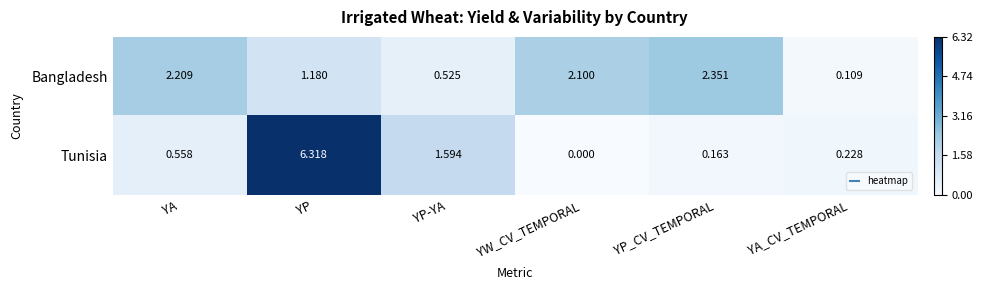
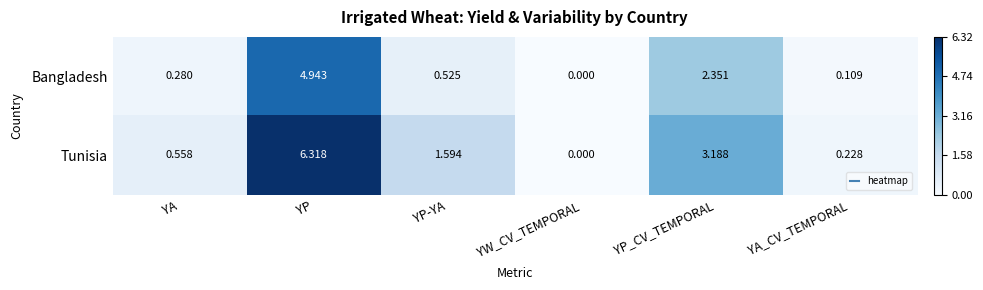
Bangladesh, YA: 2.209 -> 0.280
Bangladesh, YP: 1.180 -> 4.943
Bangladesh, YW_CV_TEMPORAL: 2.100 -> 0.000
Tunisia, YP_CV_TEMPORAL: 0.163 -> 3.188
